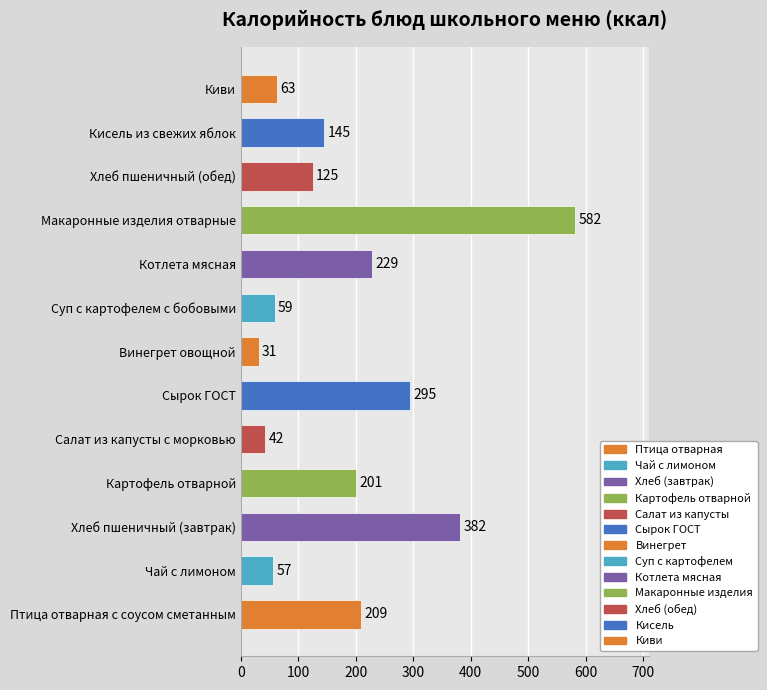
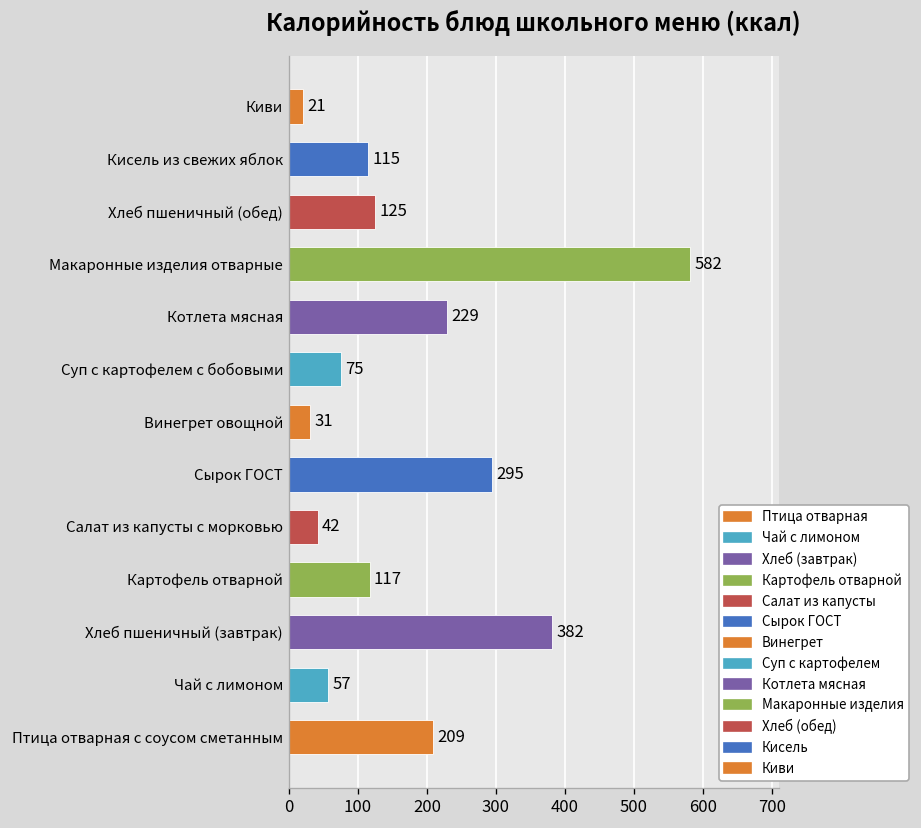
Киви: 63 -> 21
Кисель из свежих яблок: 145 -> 115
Суп с картофелем с бобовыми: 59 -> 75
Картофель отварной: 201 -> 117
